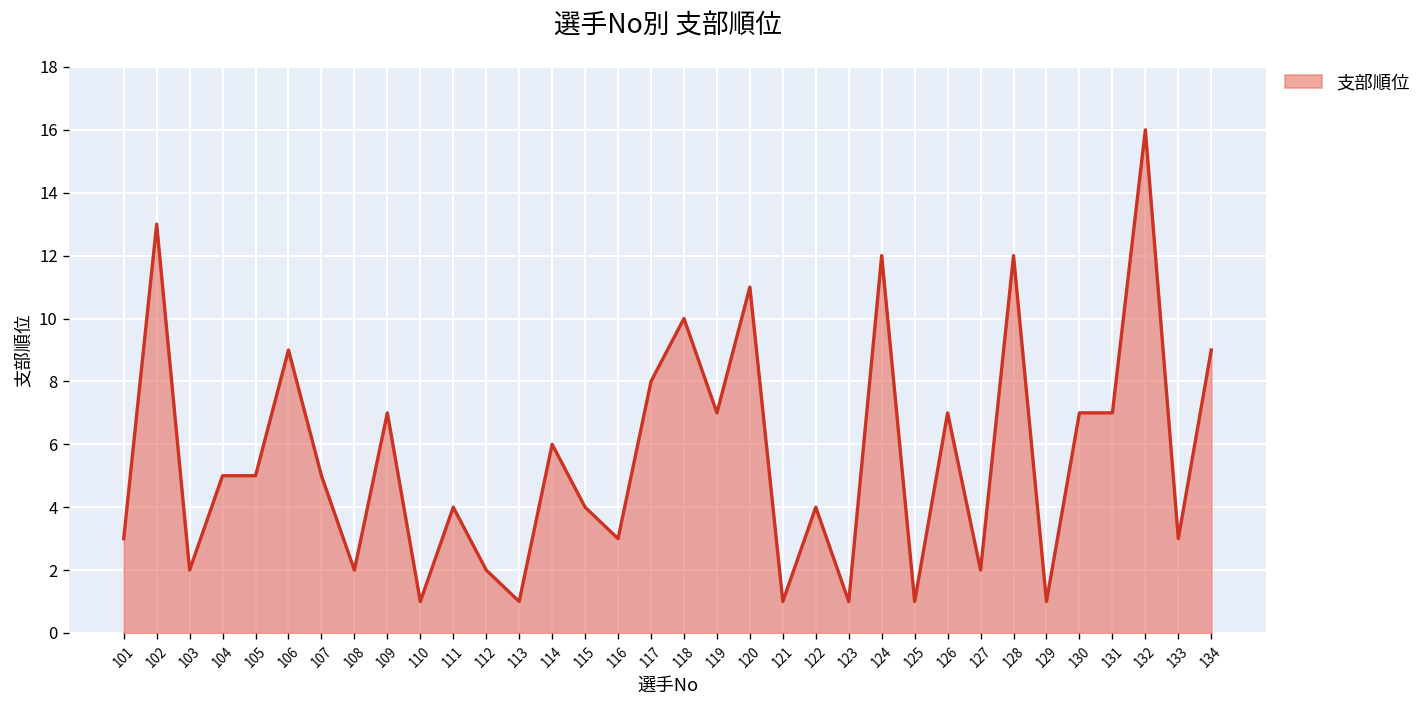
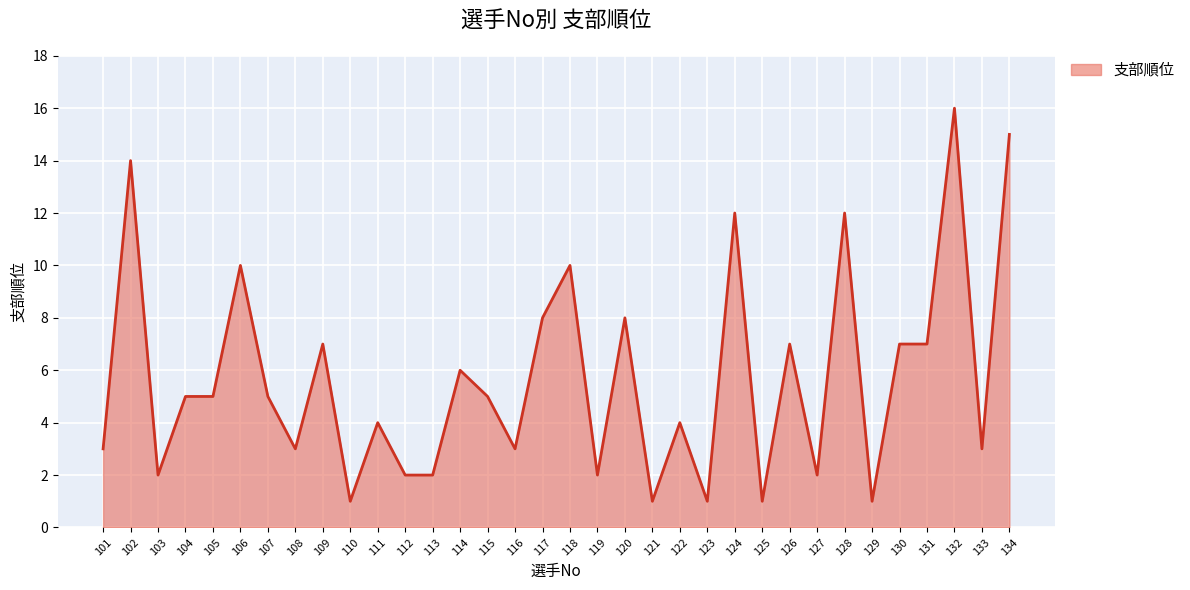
102: 13 -> 14
106: 9 -> 10
108: 2 -> 3
113: 1 -> 2
115: 4 -> 5
119: 7 -> 2
120: 11 -> 8
134: 9 -> 15
